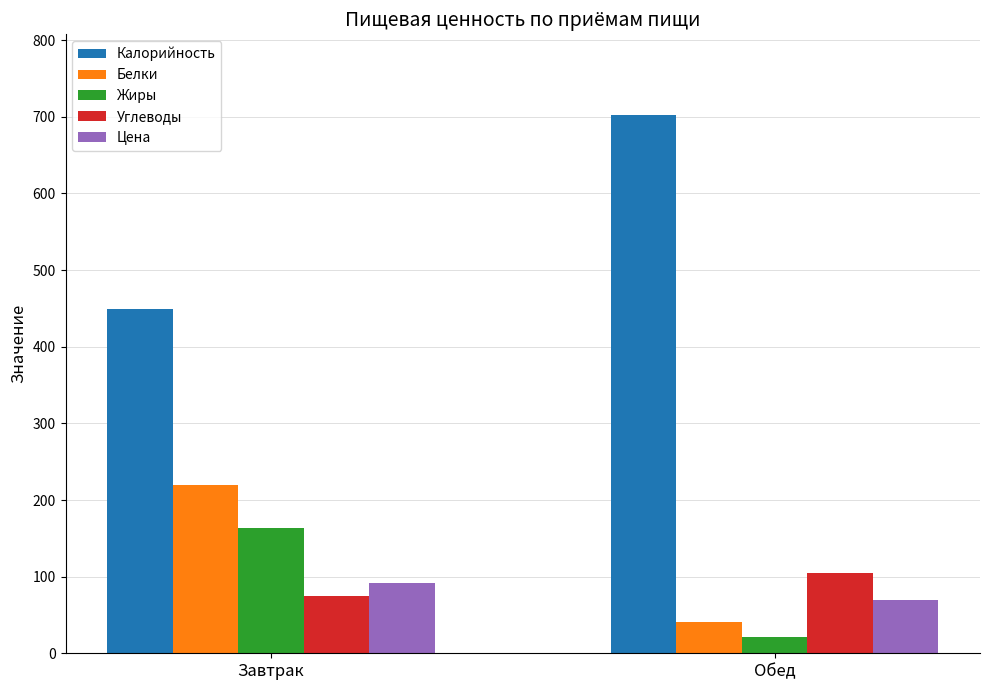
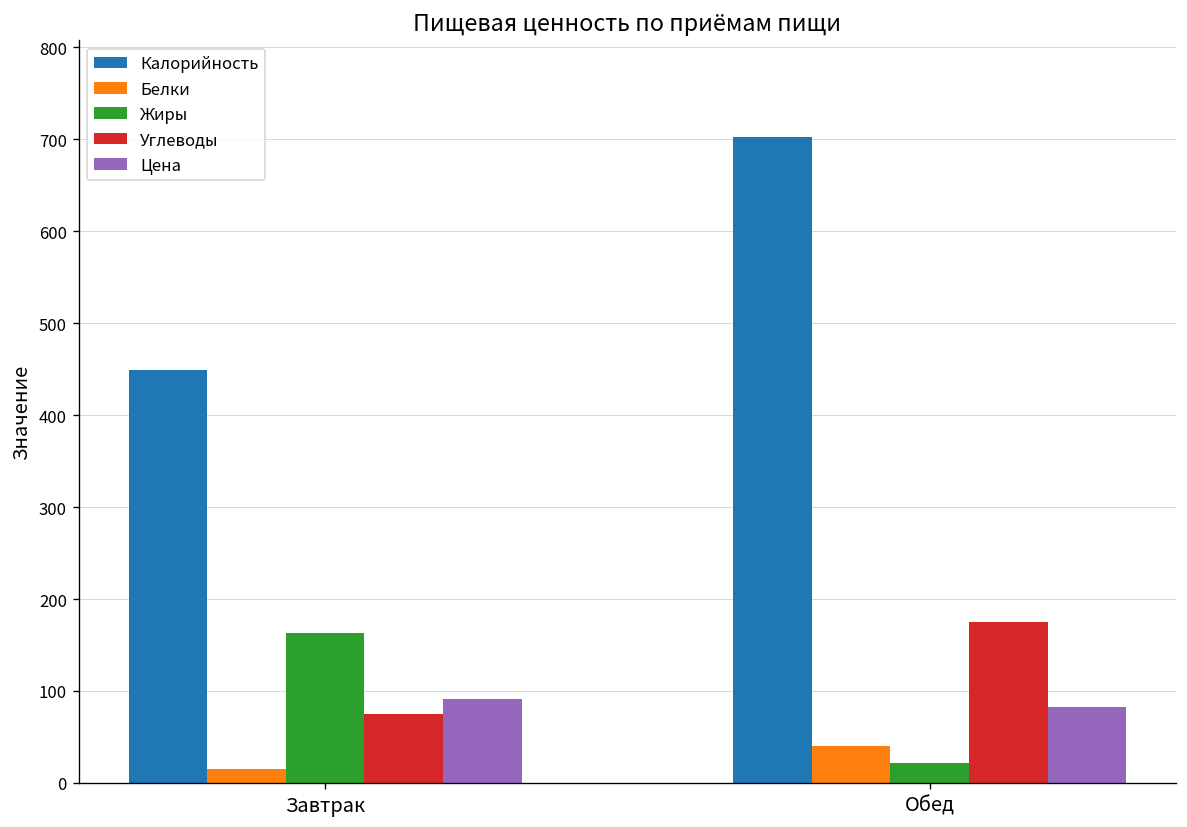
Белки, Завтрак: 220 -> 20
Углеводы, Обед: 100 -> 180
Цена, Обед: 70 -> 80
